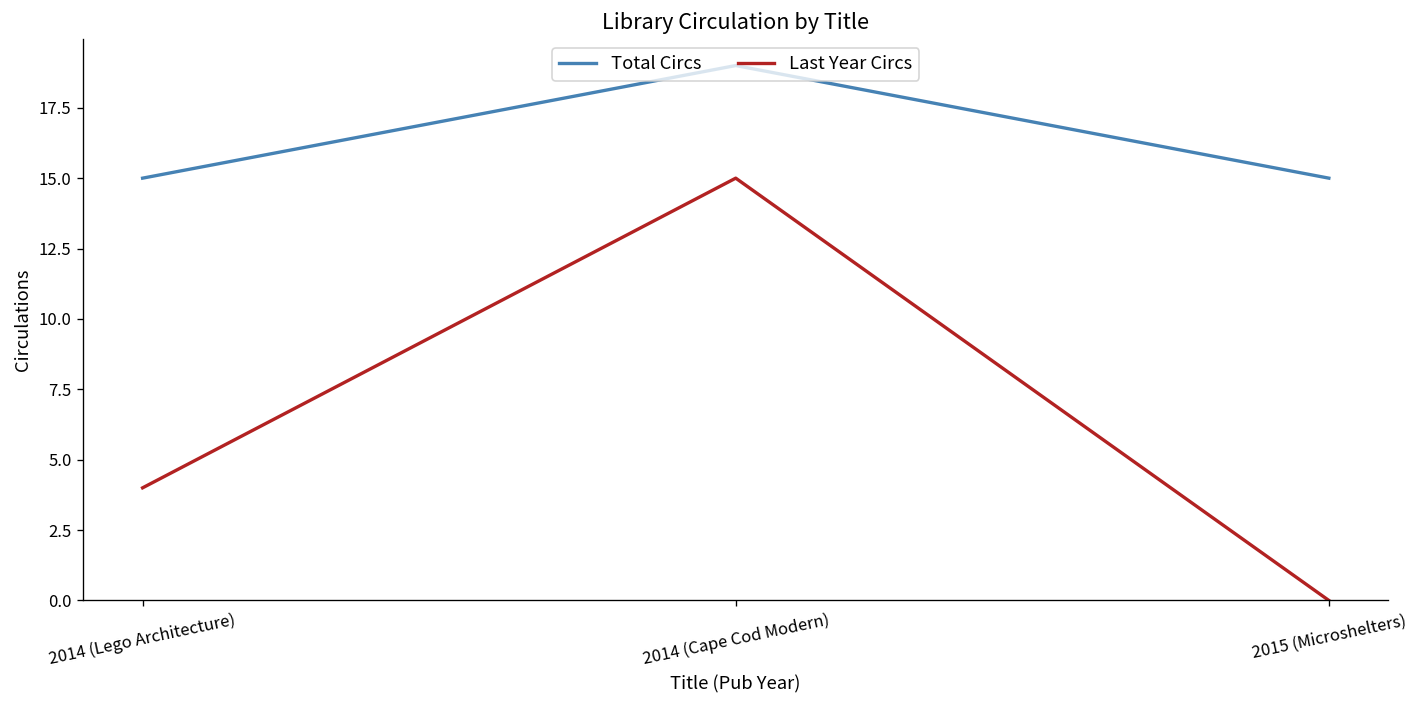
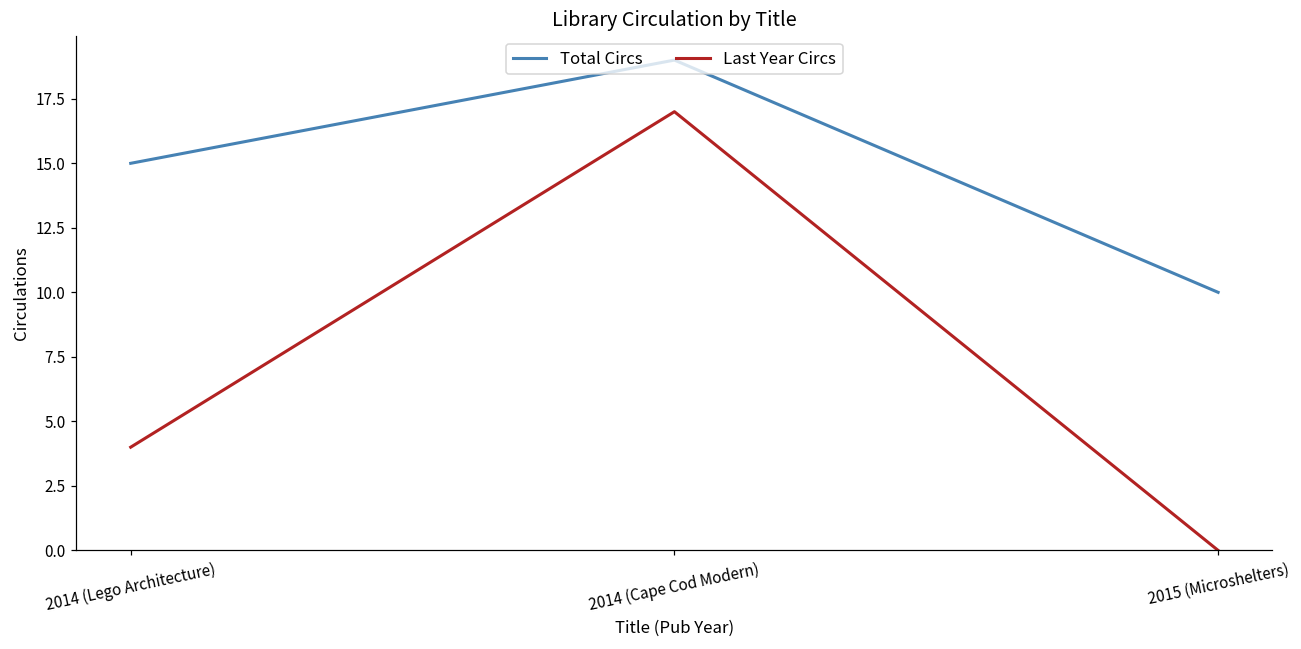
Last Year Circs, 2014 (Cape Cod Modern): 15 -> 17
Total Circs, 2015 (Microshelters): 15 -> 10
